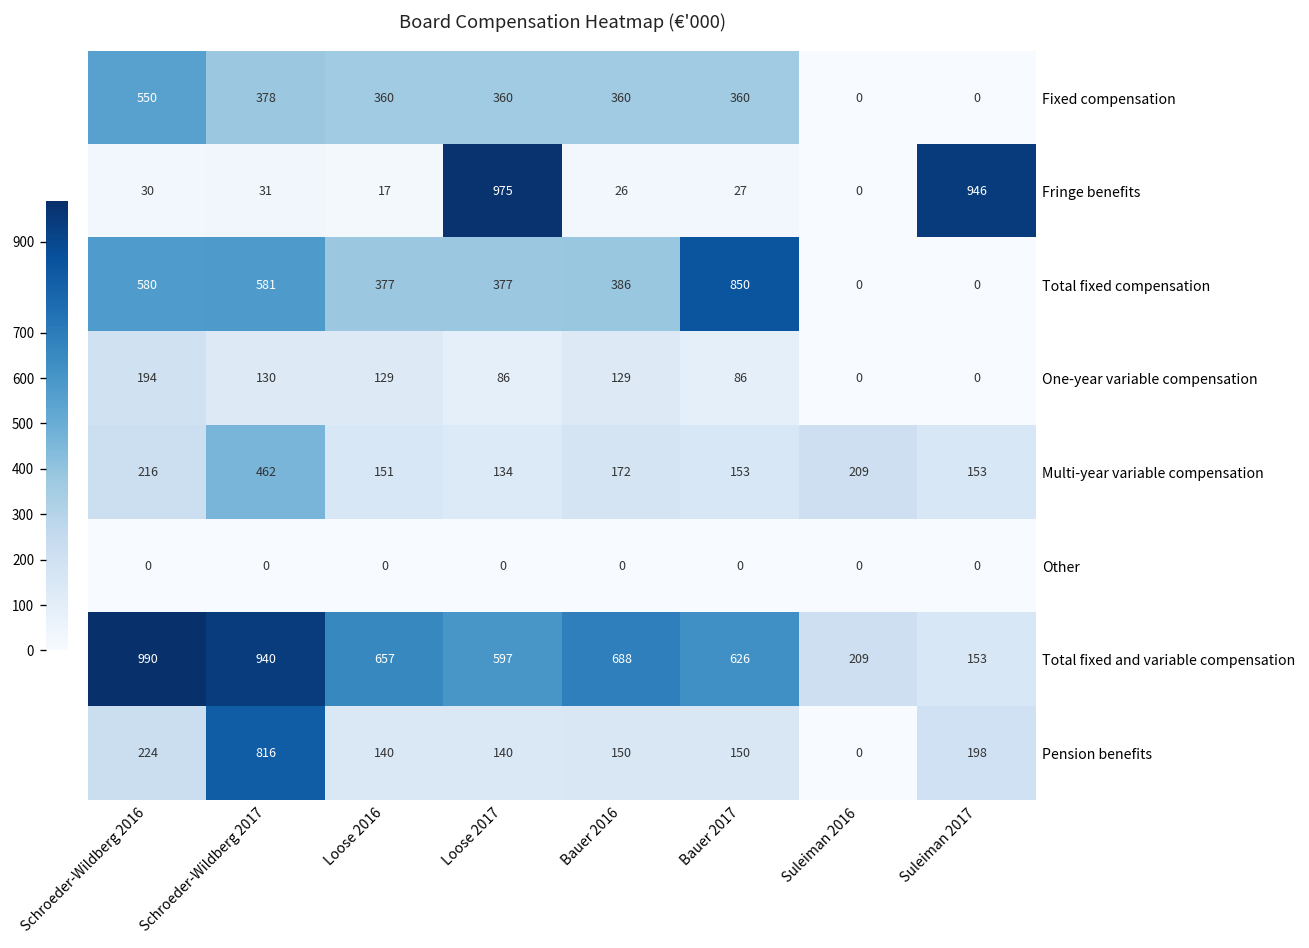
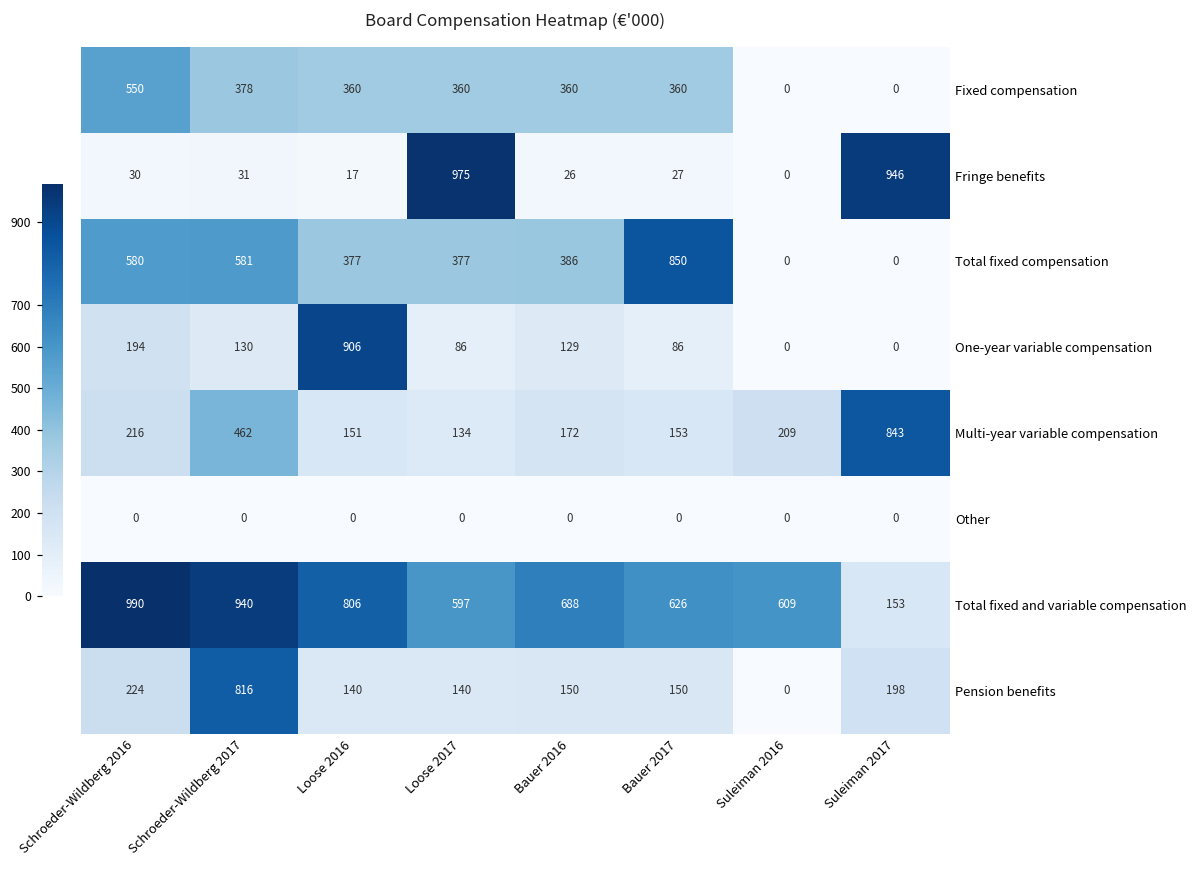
One-year variable compensation, Loose 2016: 129 -> 906
Multi-year variable compensation, Suleiman 2017: 153 -> 843
Total fixed and variable compensation, Loose 2016: 657 -> 806
Total fixed and variable compensation, Suleiman 2016: 209 -> 609
